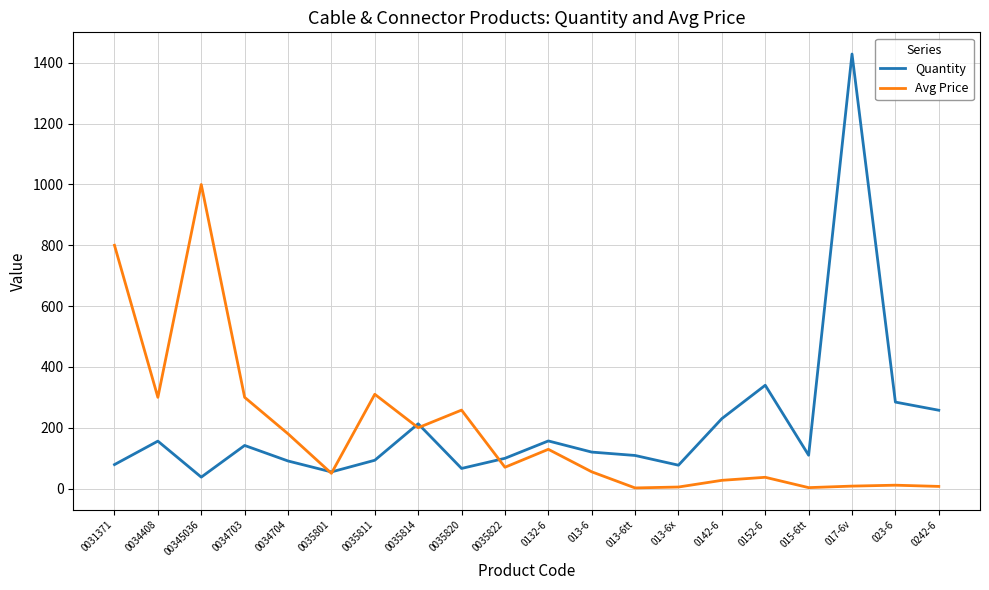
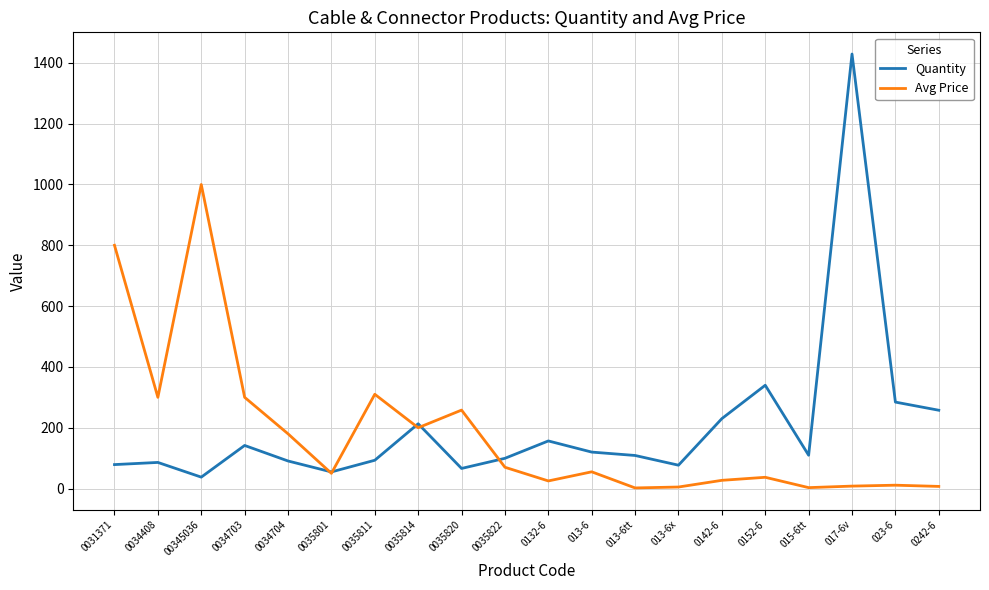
Quantity, 0034408: 160 -> 90
Avg Price, 0132-6: 130 -> 30
